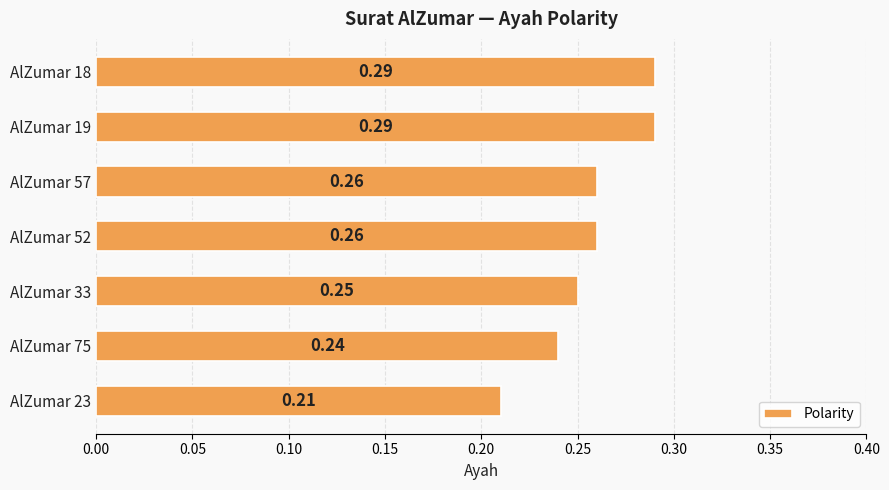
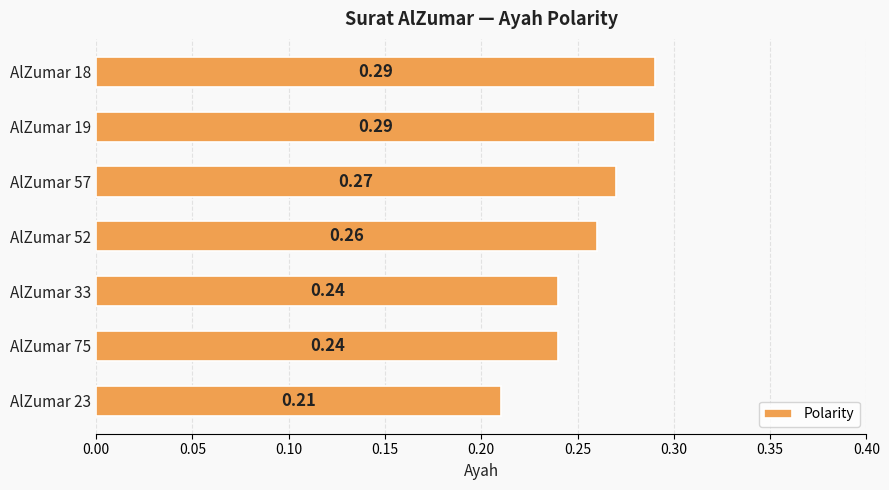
AlZumar 57: 0.26 -> 0.27
AlZumar 33: 0.25 -> 0.24
